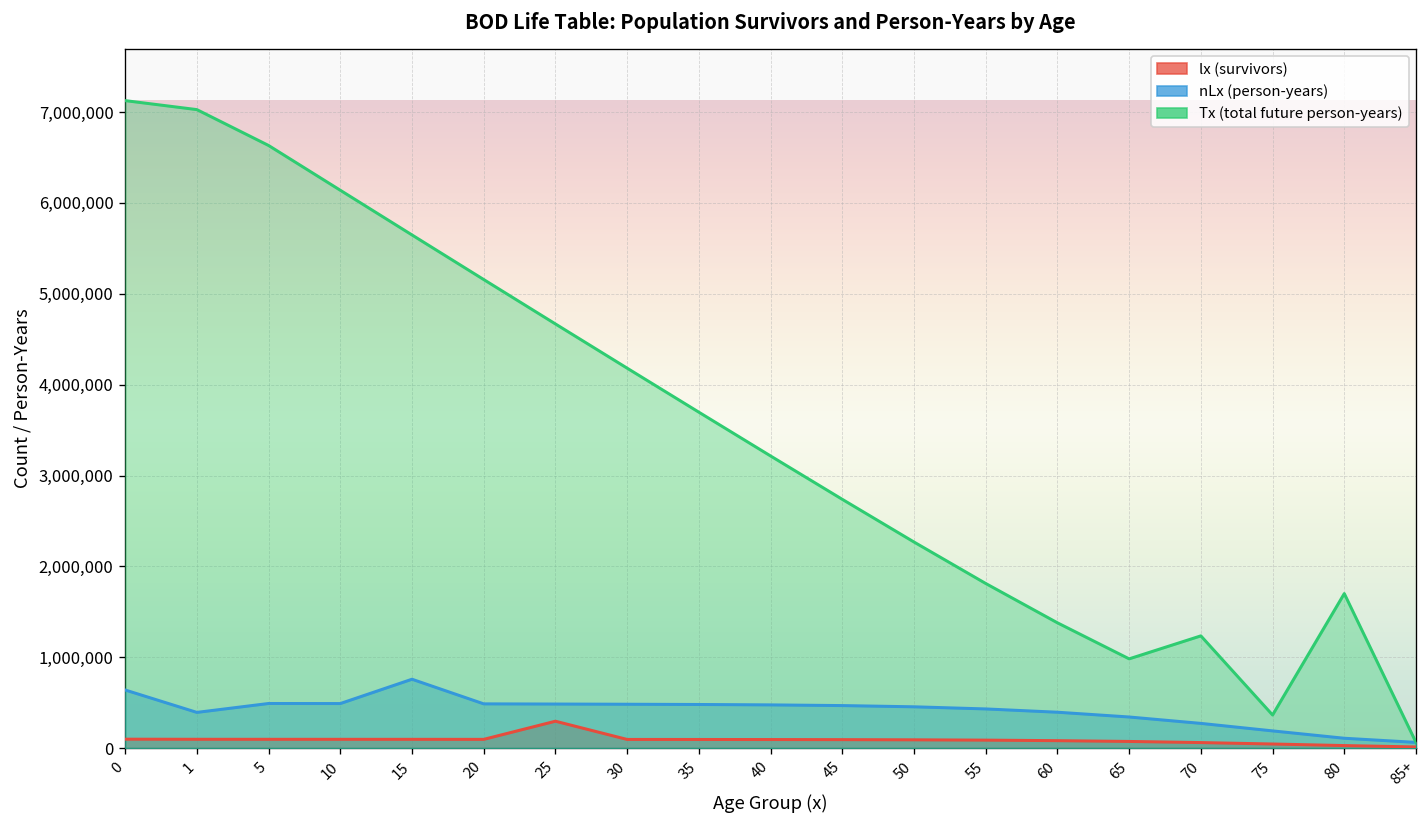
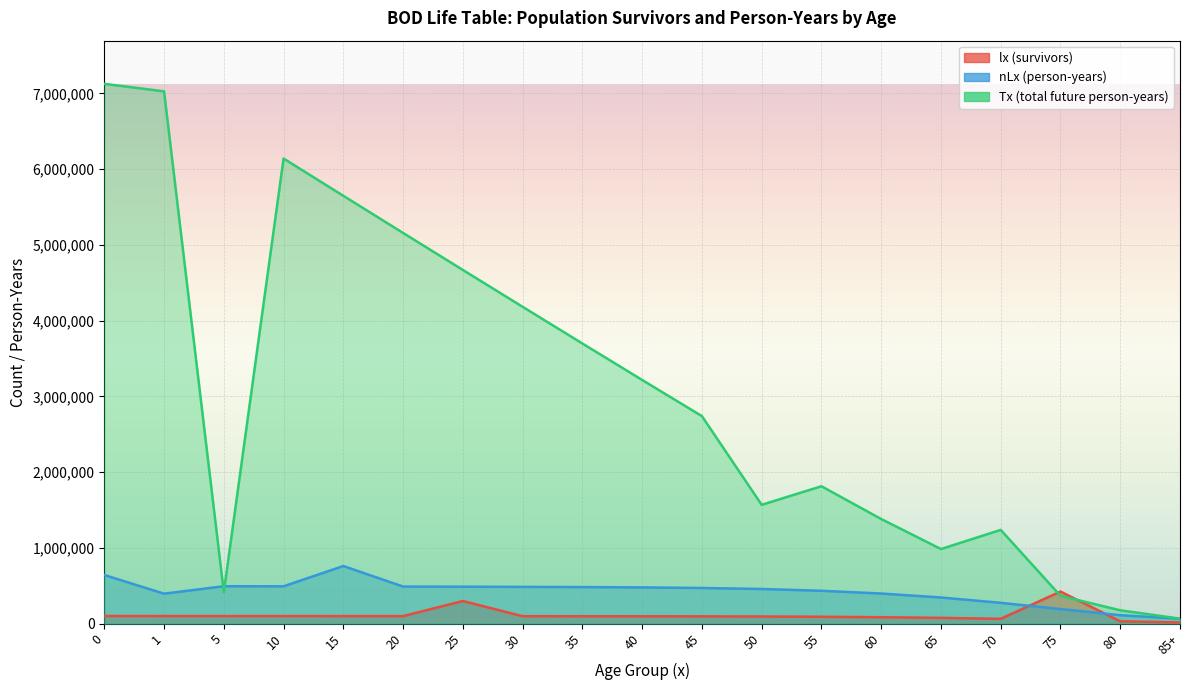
Tx (total future person-years), 5: 6,600,000 -> 400,000
Tx (total future person-years), 50: 2,300,000 -> 1,600,000
lx (survivors), 75: 0 -> 400,000
Tx (total future person-years), 80: 1,700,000 -> 200,000
